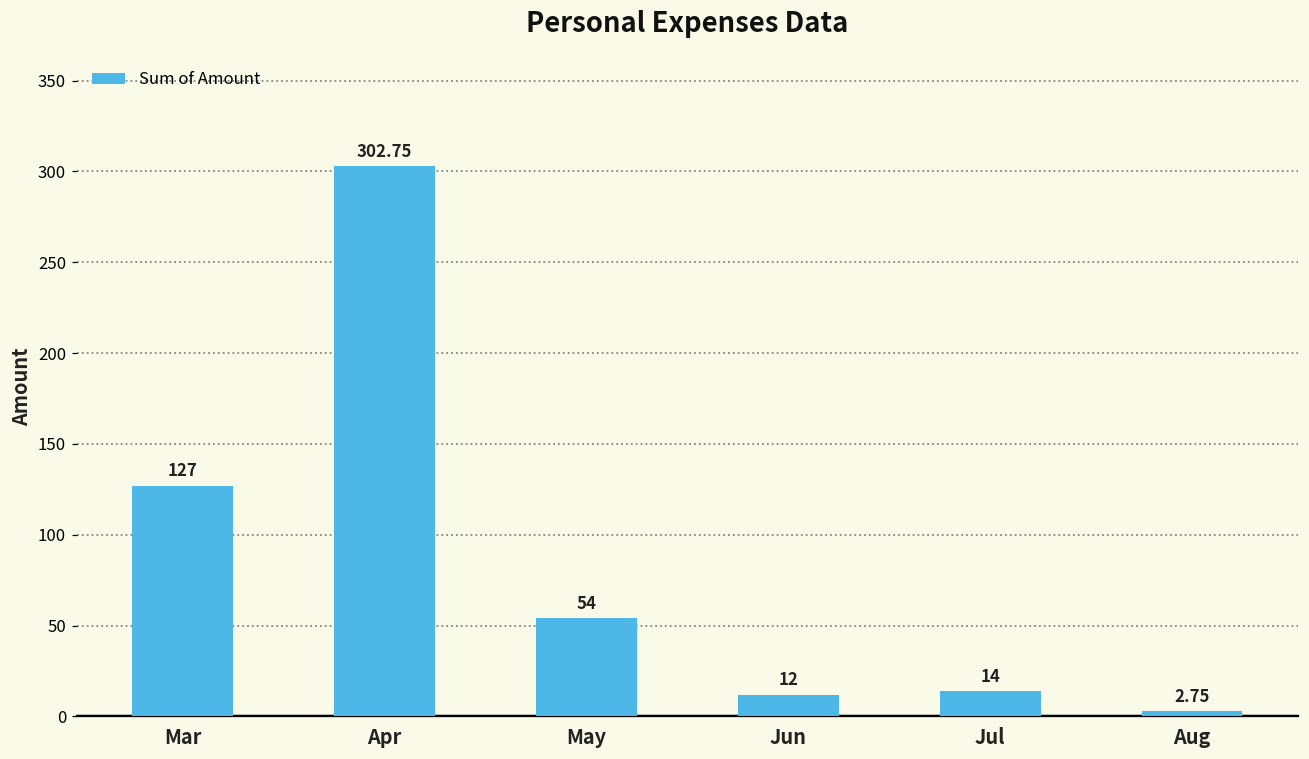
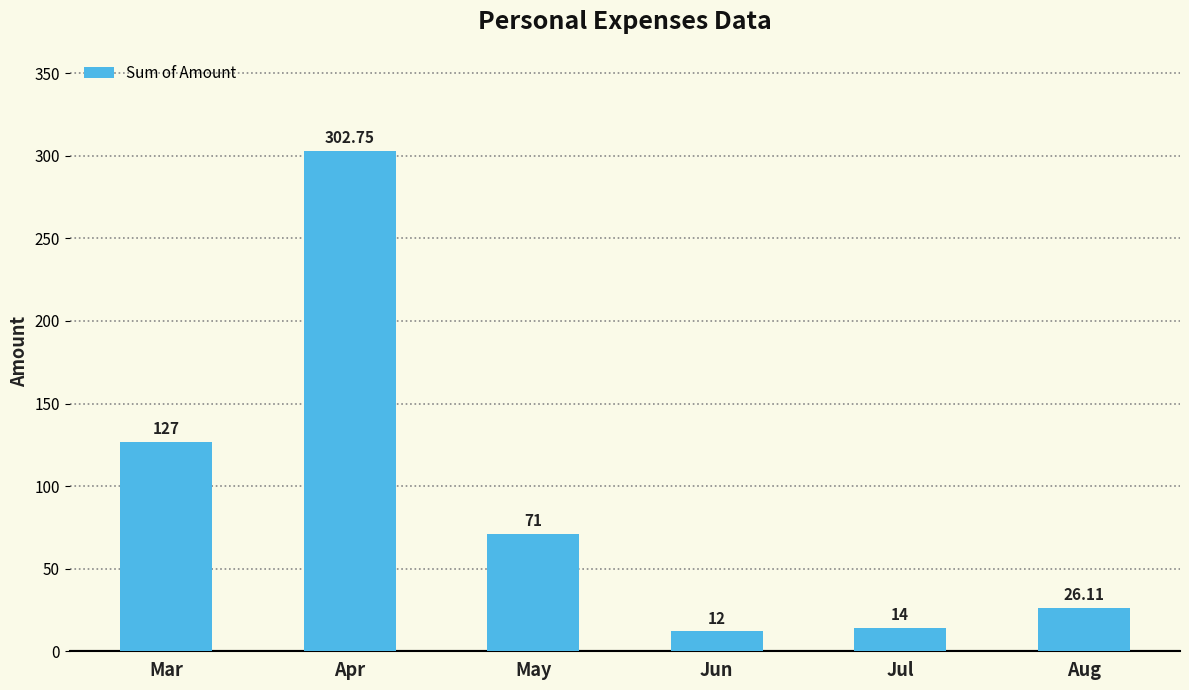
May: 54 -> 71
Aug: 2.75 -> 26.11
